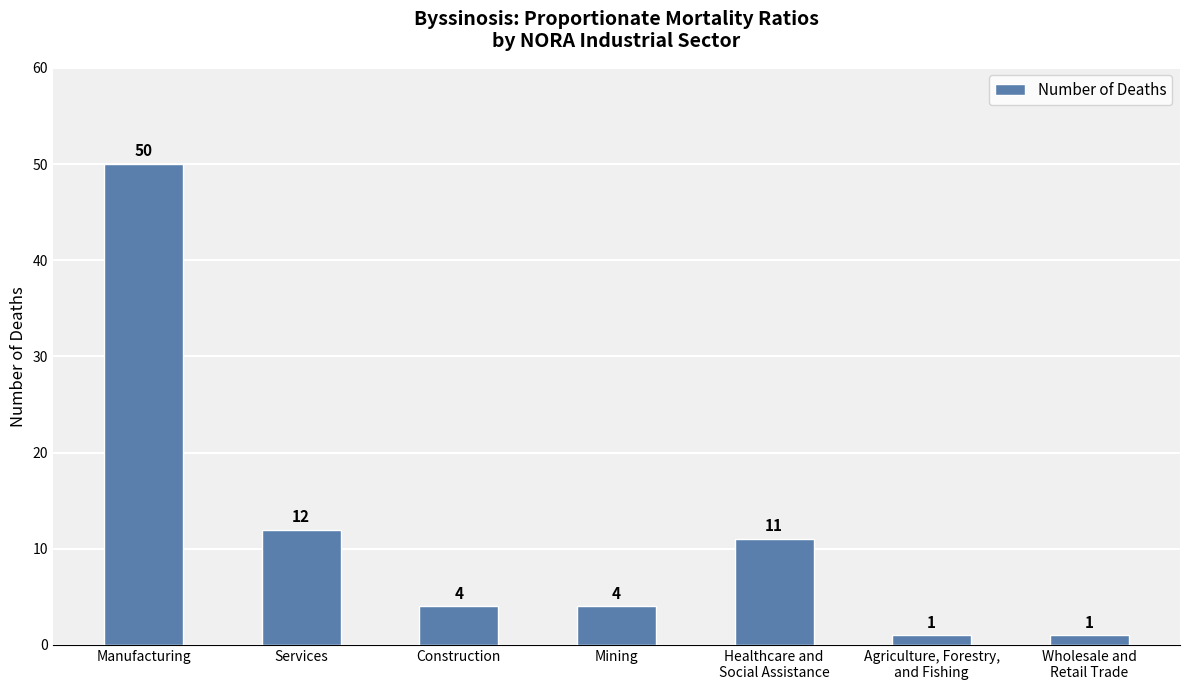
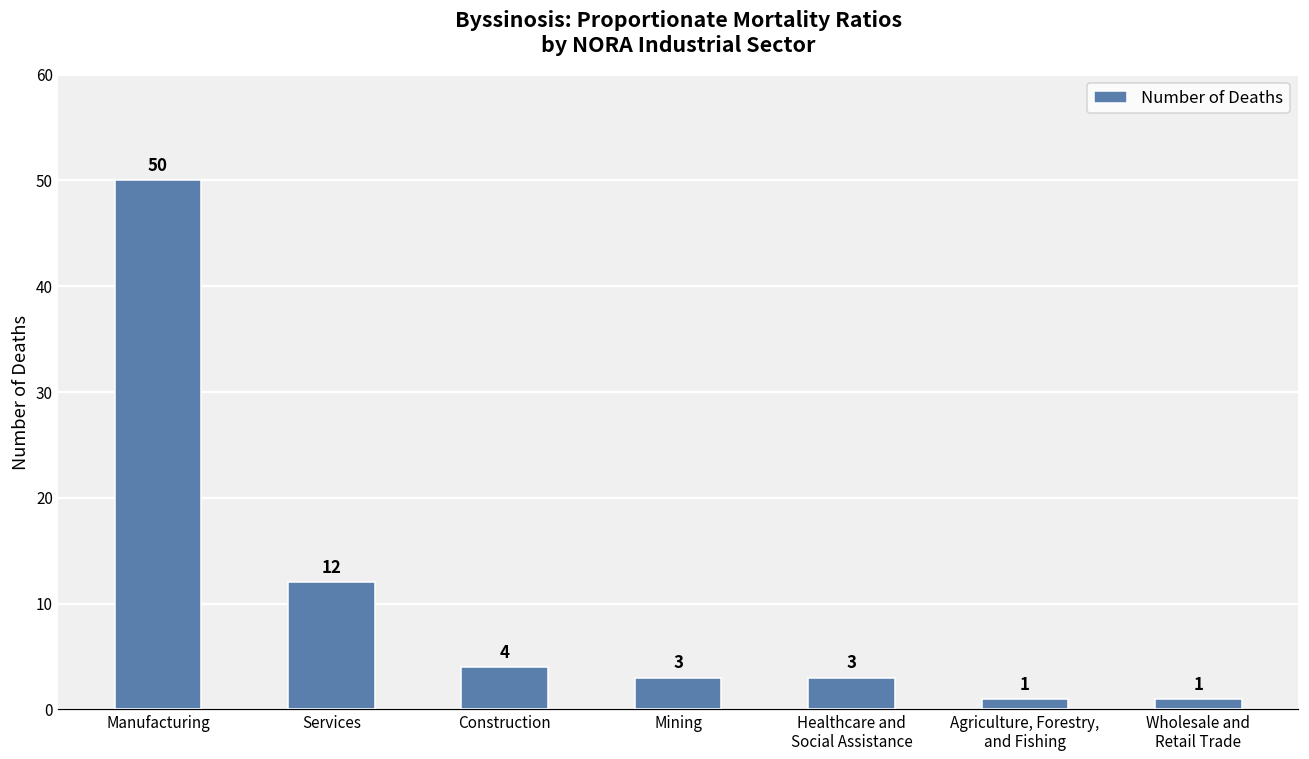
Mining: 4 -> 3
Healthcare and Social Assistance: 11 -> 3
